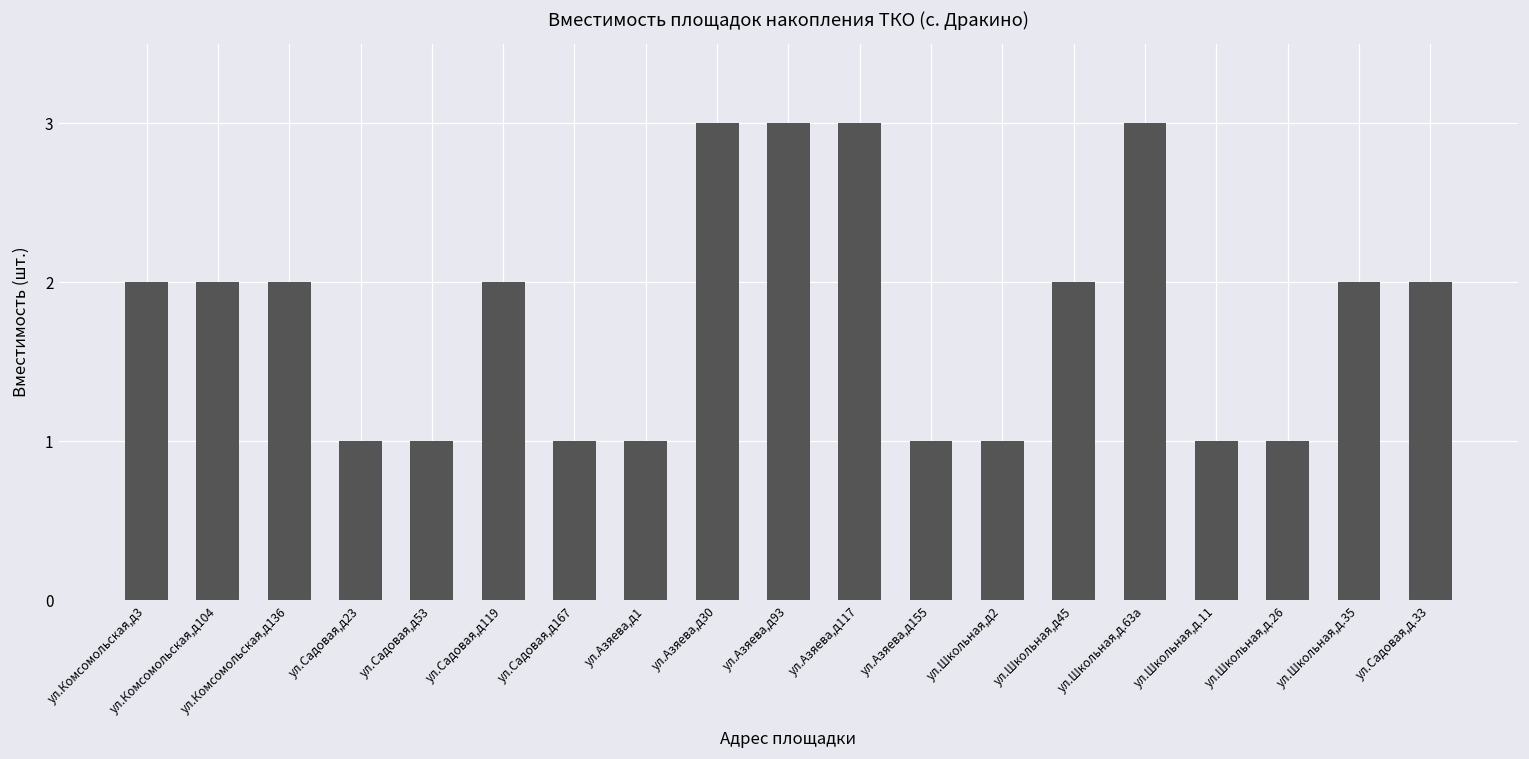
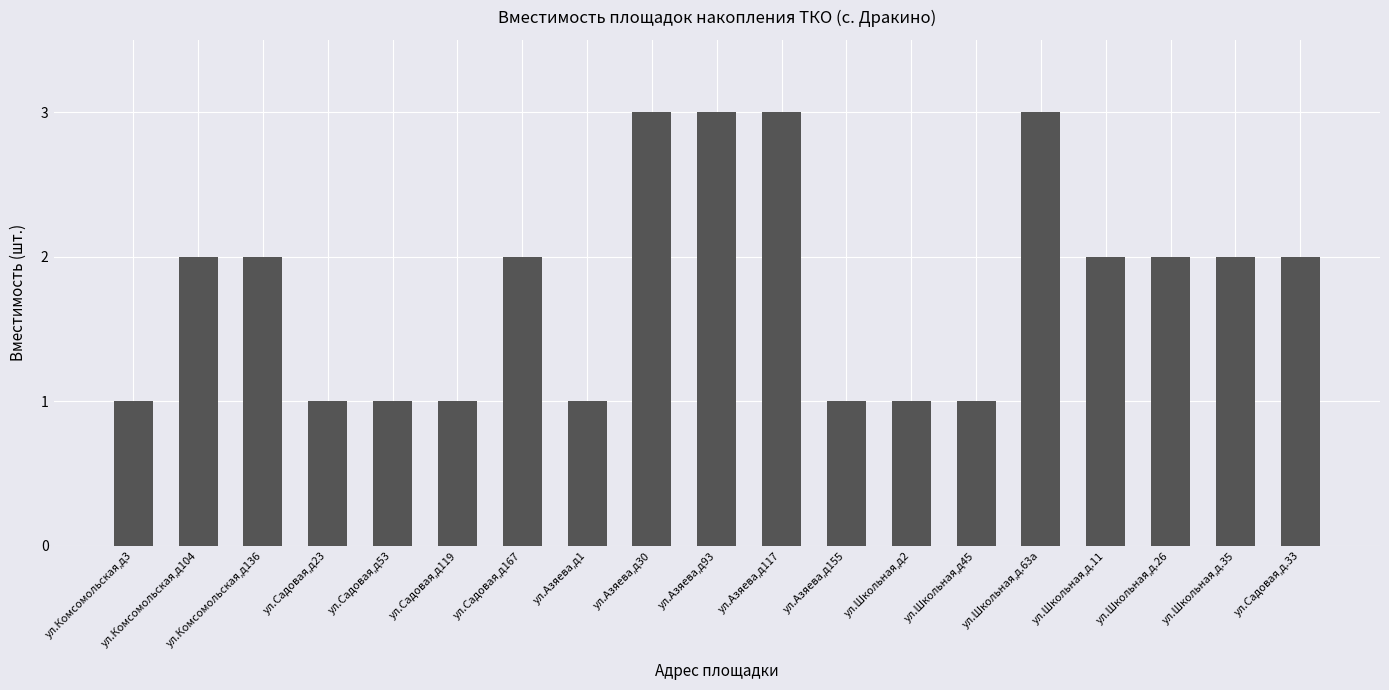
ул.Комсомольская,д3: 2 -> 1
ул.Садовая,д119: 2 -> 1
ул.Садовая,д167: 1 -> 2
ул.Школьная,д45: 2 -> 1
ул.Школьная,д.11: 1 -> 2
ул.Школьная,д.26: 1 -> 2
